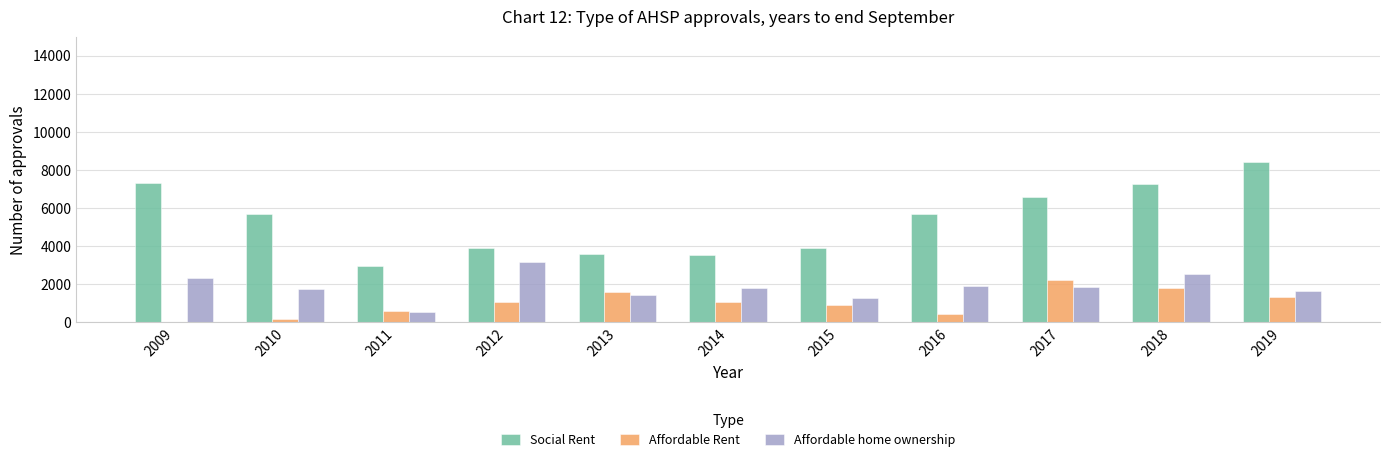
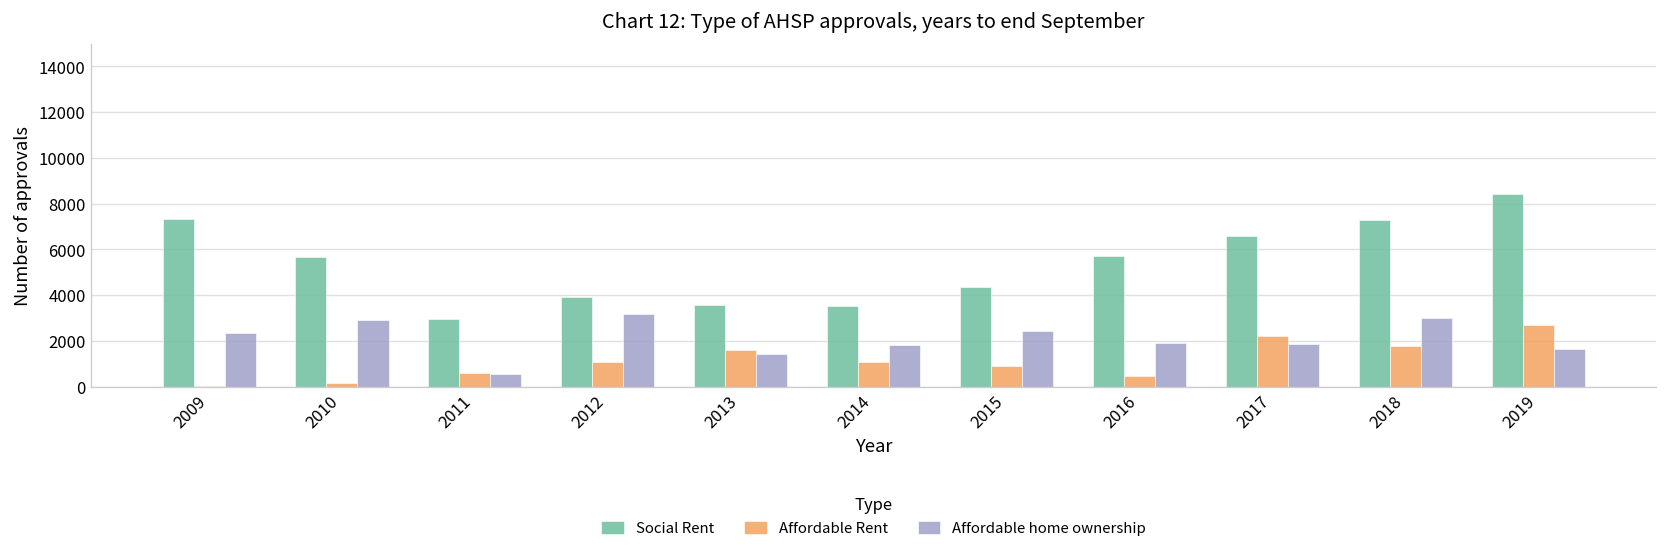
Affordable home ownership, 2010: 1800 -> 2900
Social Rent, 2015: 3900 -> 4300
Affordable home ownership, 2015: 1300 -> 2400
Affordable home ownership, 2018: 2500 -> 3000
Affordable Rent, 2019: 1300 -> 2700
